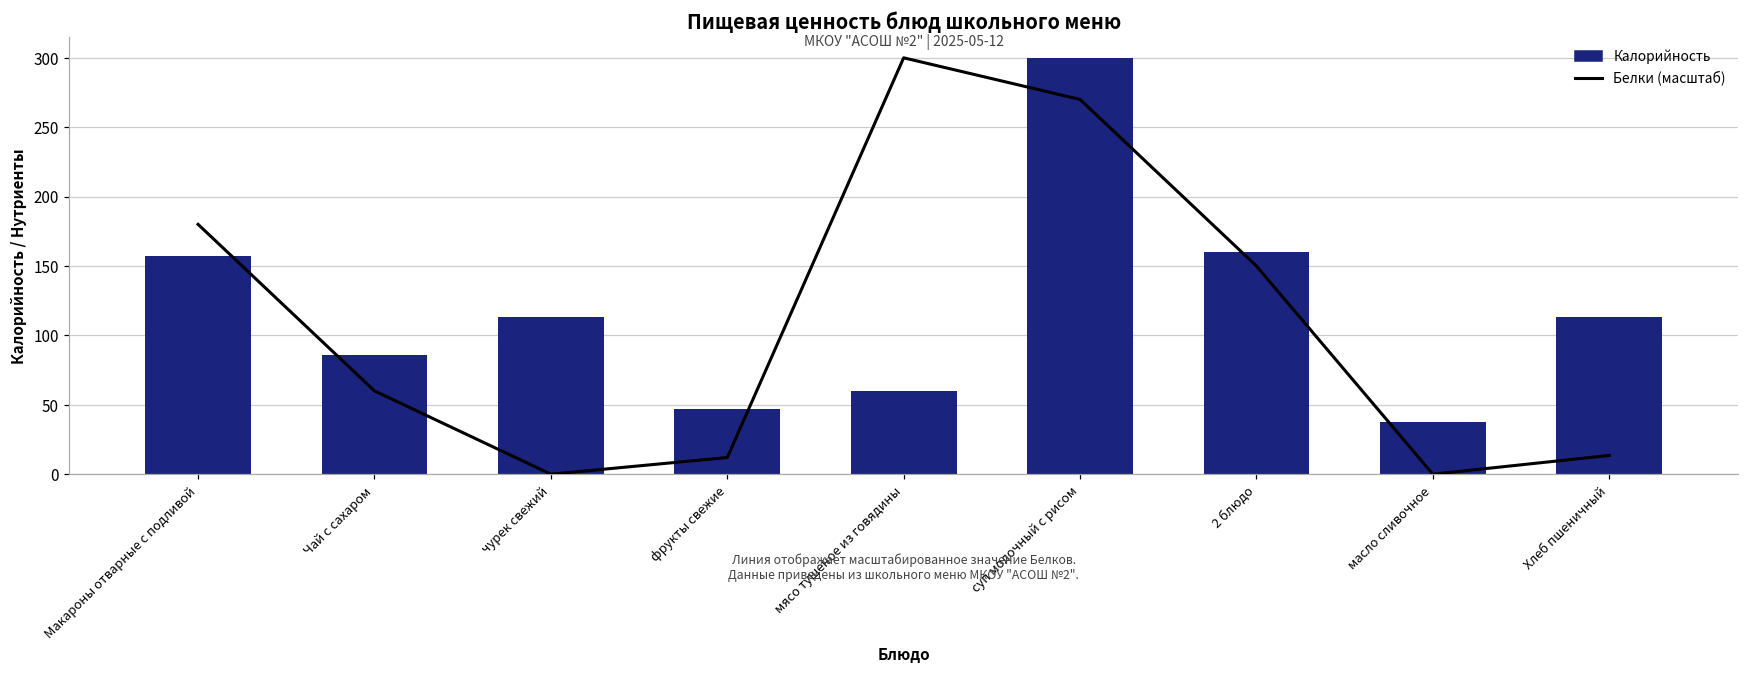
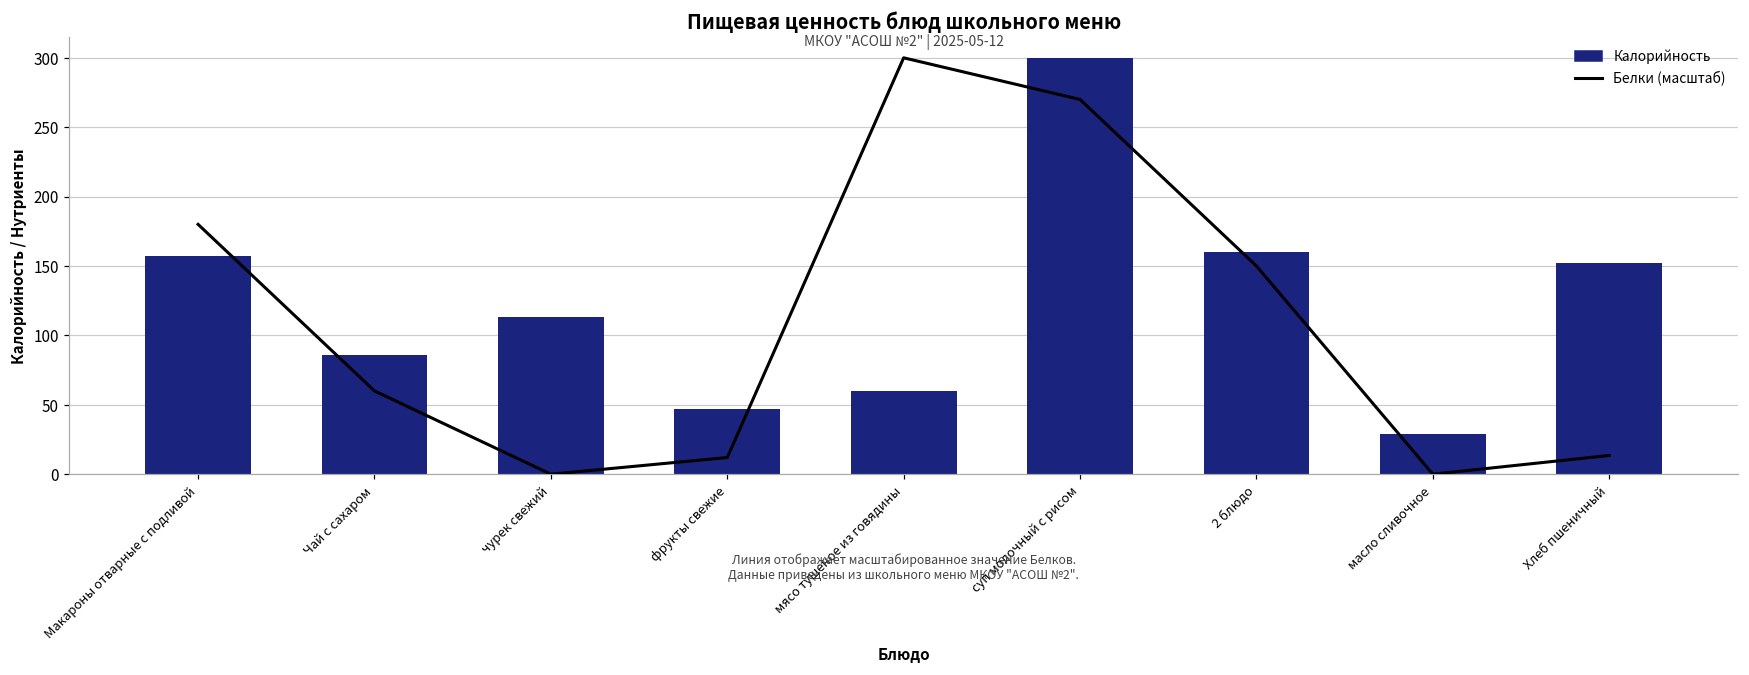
Калорийность, масло сливочное: 38 -> 29
Калорийность, Хлеб пшеничный: 113 -> 152
